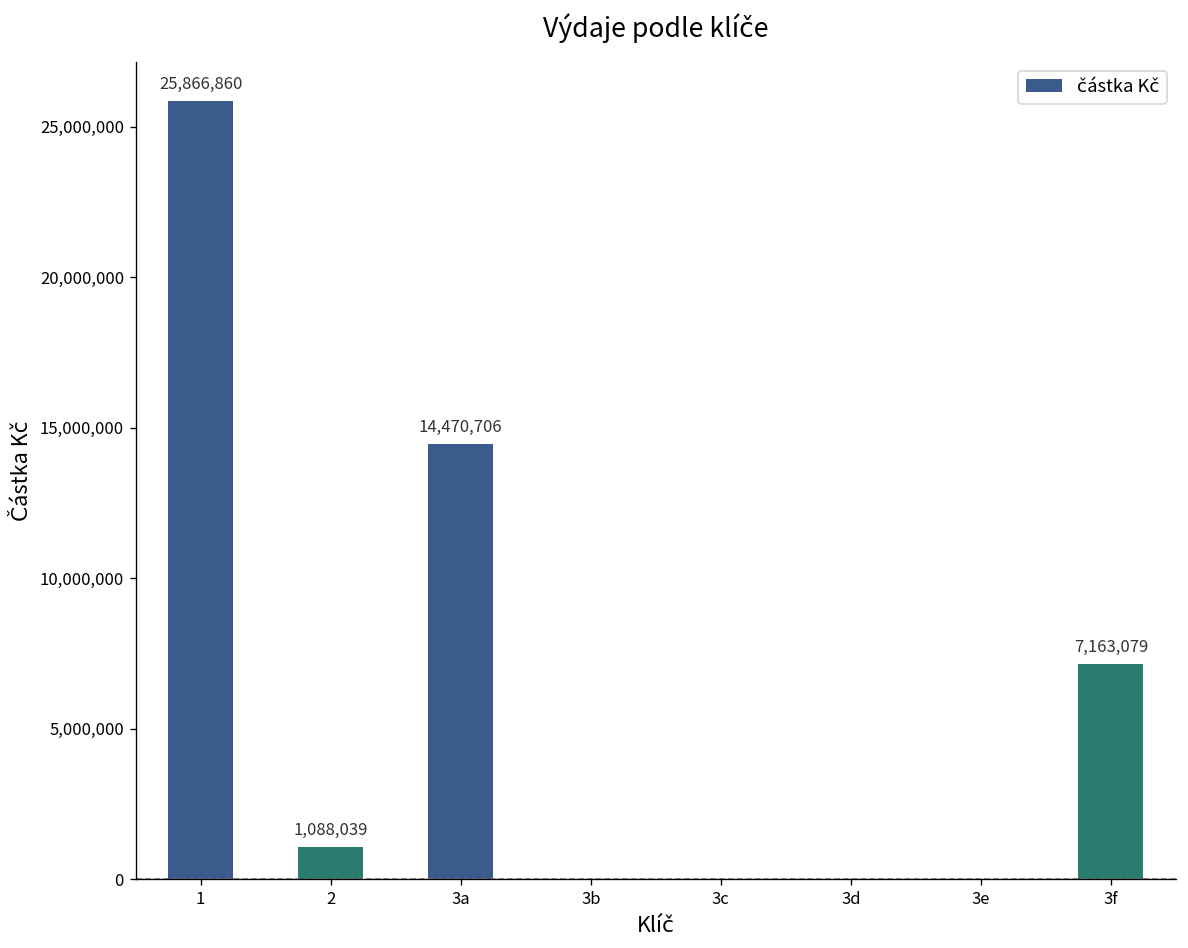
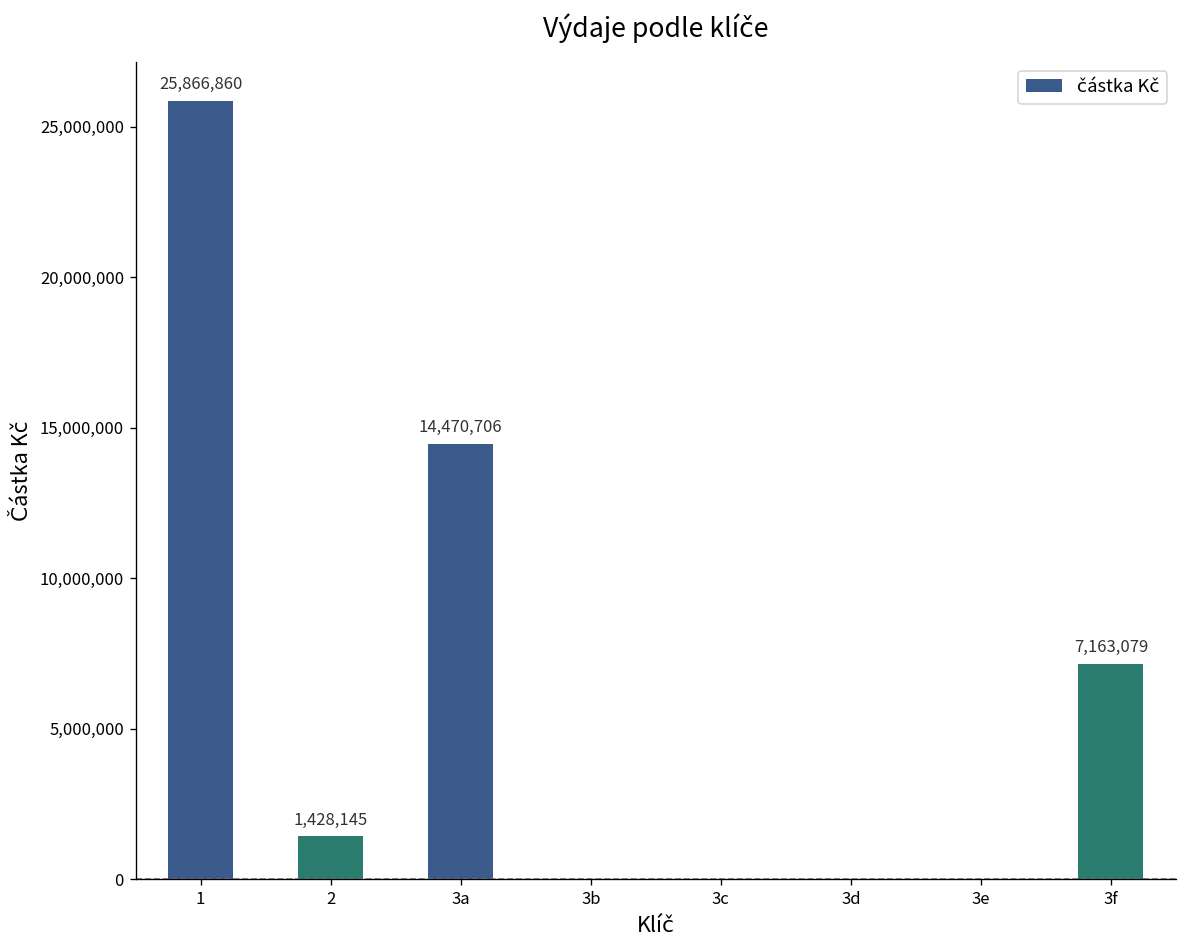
2: 1,088,039 -> 1,428,145
